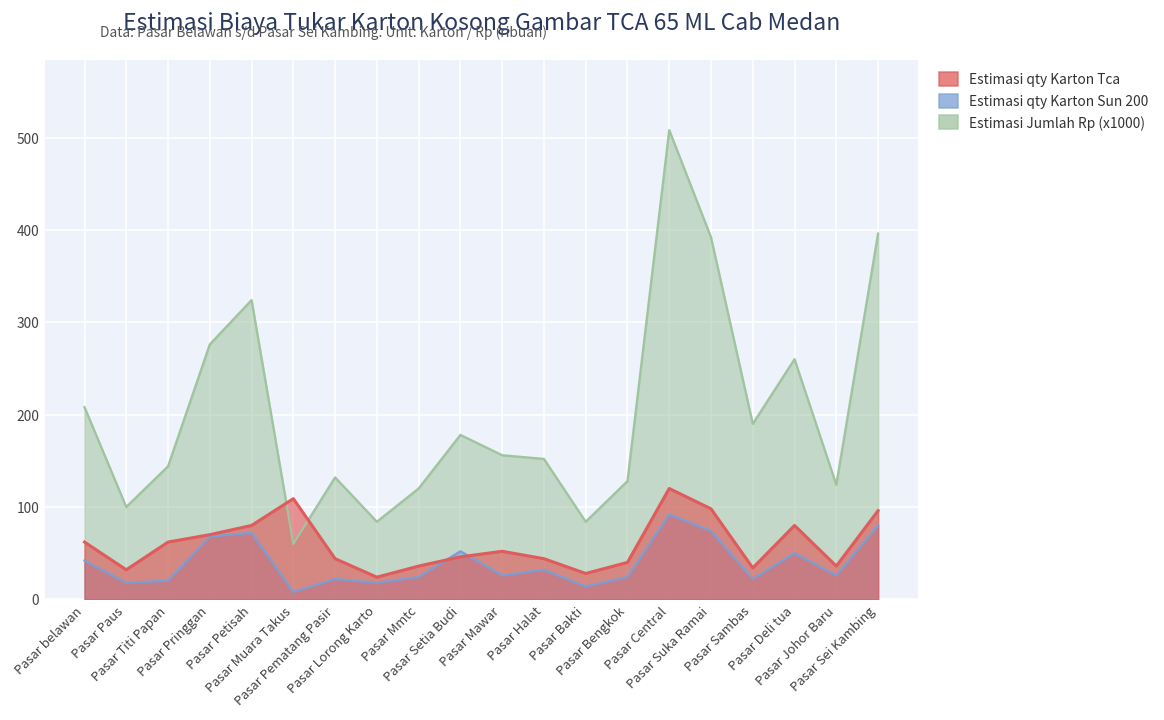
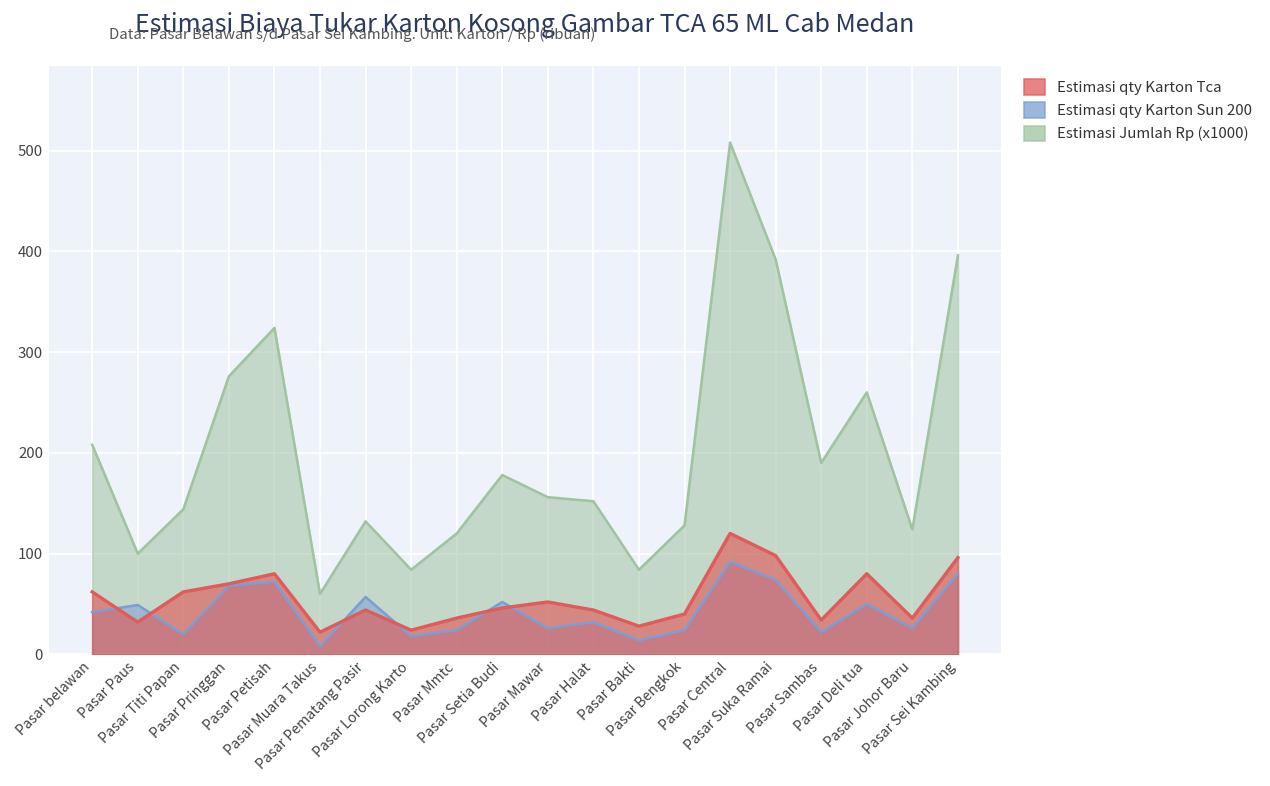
Estimasi qty Karton Sun 200, Pasar Paus: 20 -> 50
Estimasi qty Karton Tca, Pasar Muara Takus: 110 -> 20
Estimasi qty Karton Sun 200, Pasar Pematang Pasir: 20 -> 60
